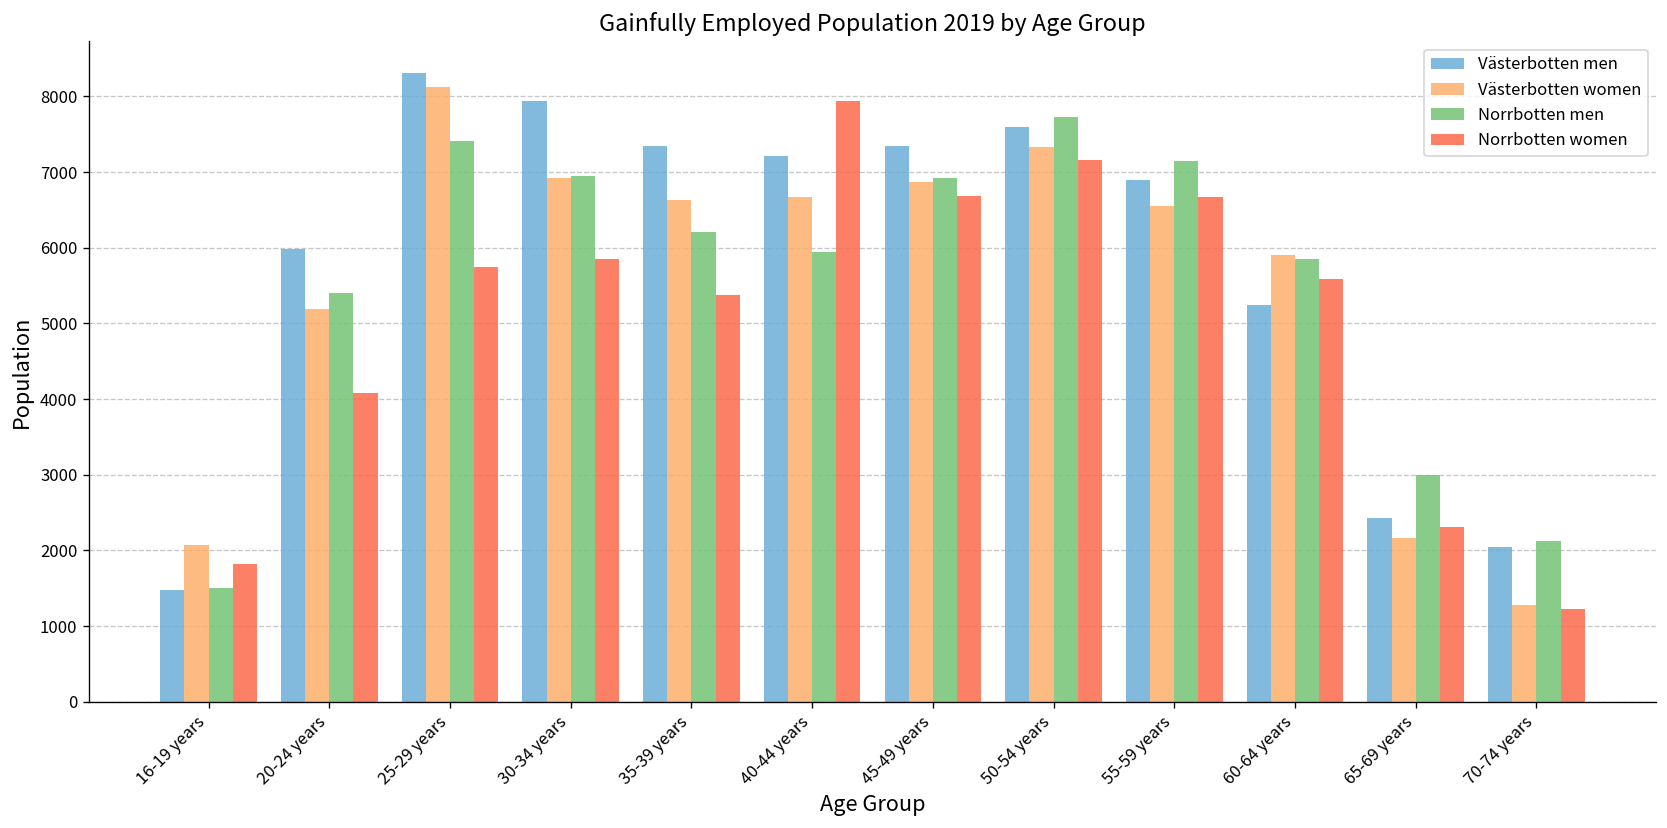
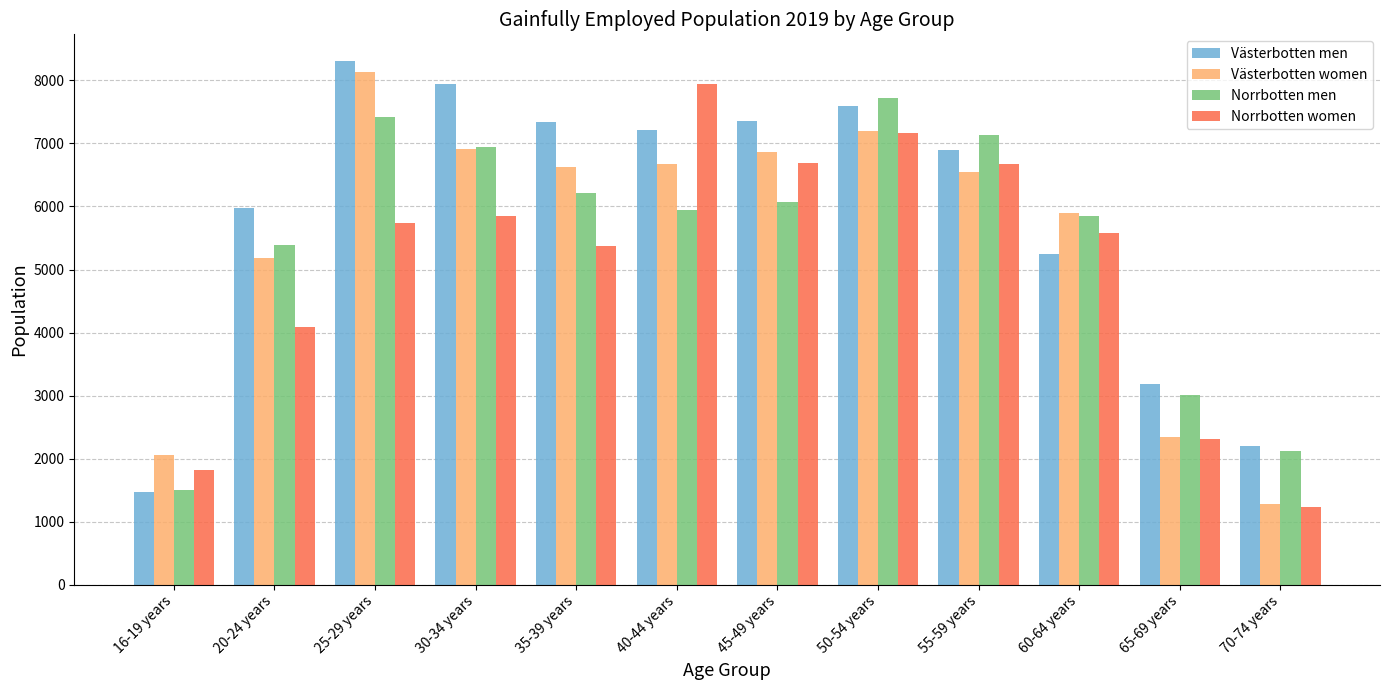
Norrbotten men, 45-49 years: 6900 -> 6100
Västerbotten women, 50-54 years: 7300 -> 7200
Västerbotten men, 65-69 years: 2400 -> 3200
Västerbotten women, 65-69 years: 2200 -> 2300
Västerbotten men, 70-74 years: 2000 -> 2200
